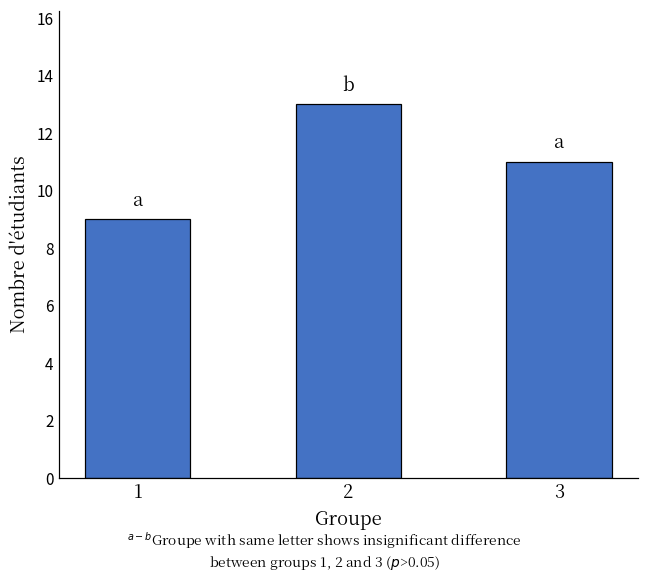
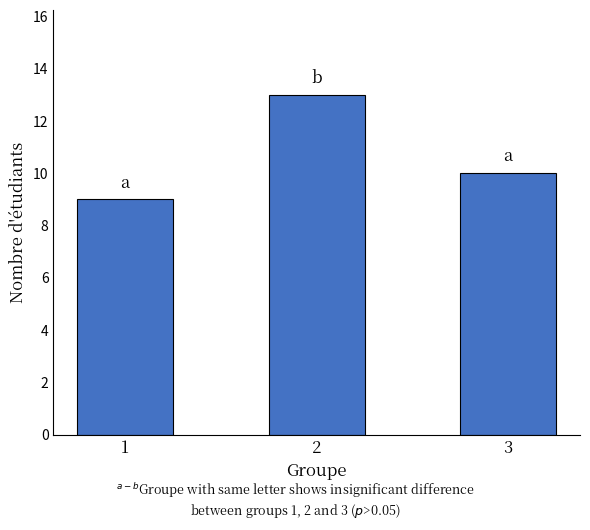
3: 11 -> 10
